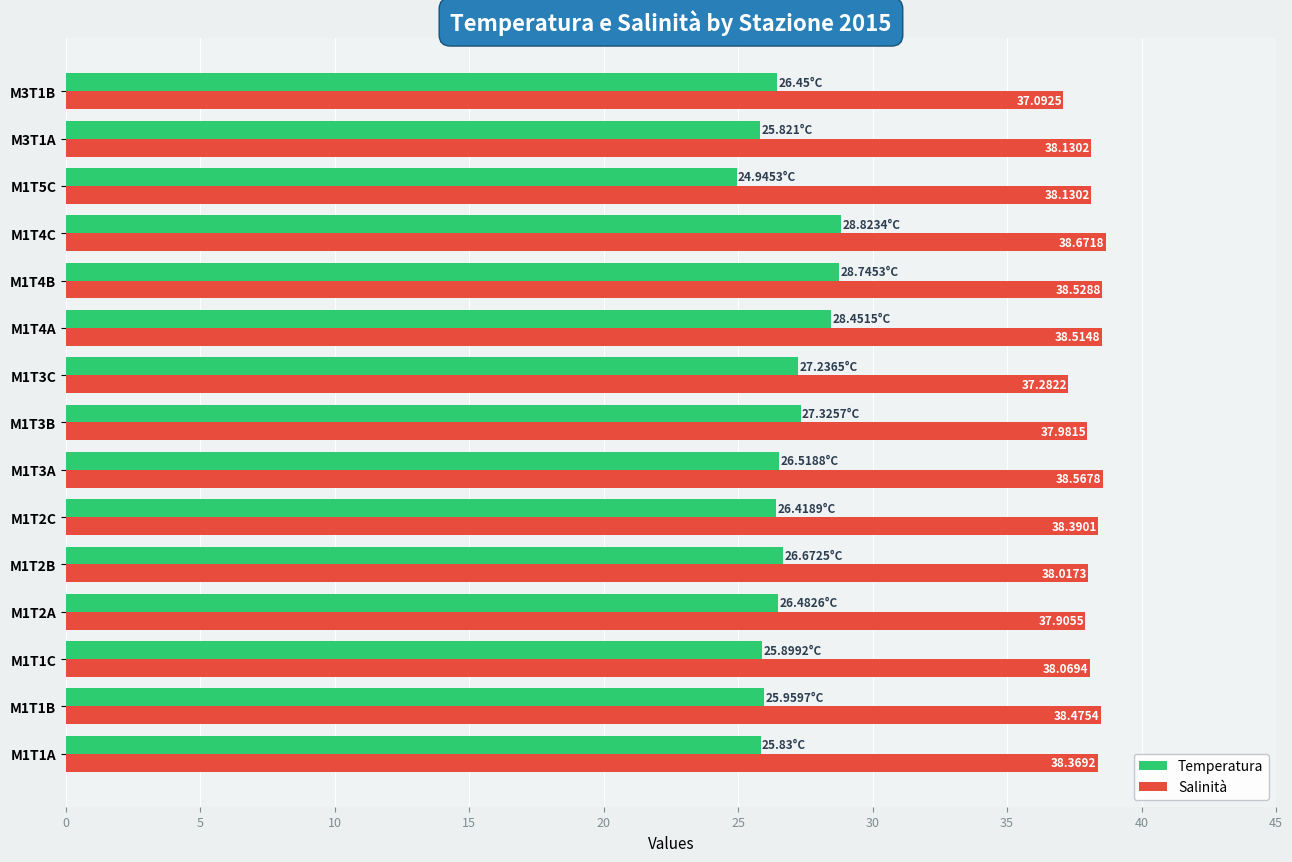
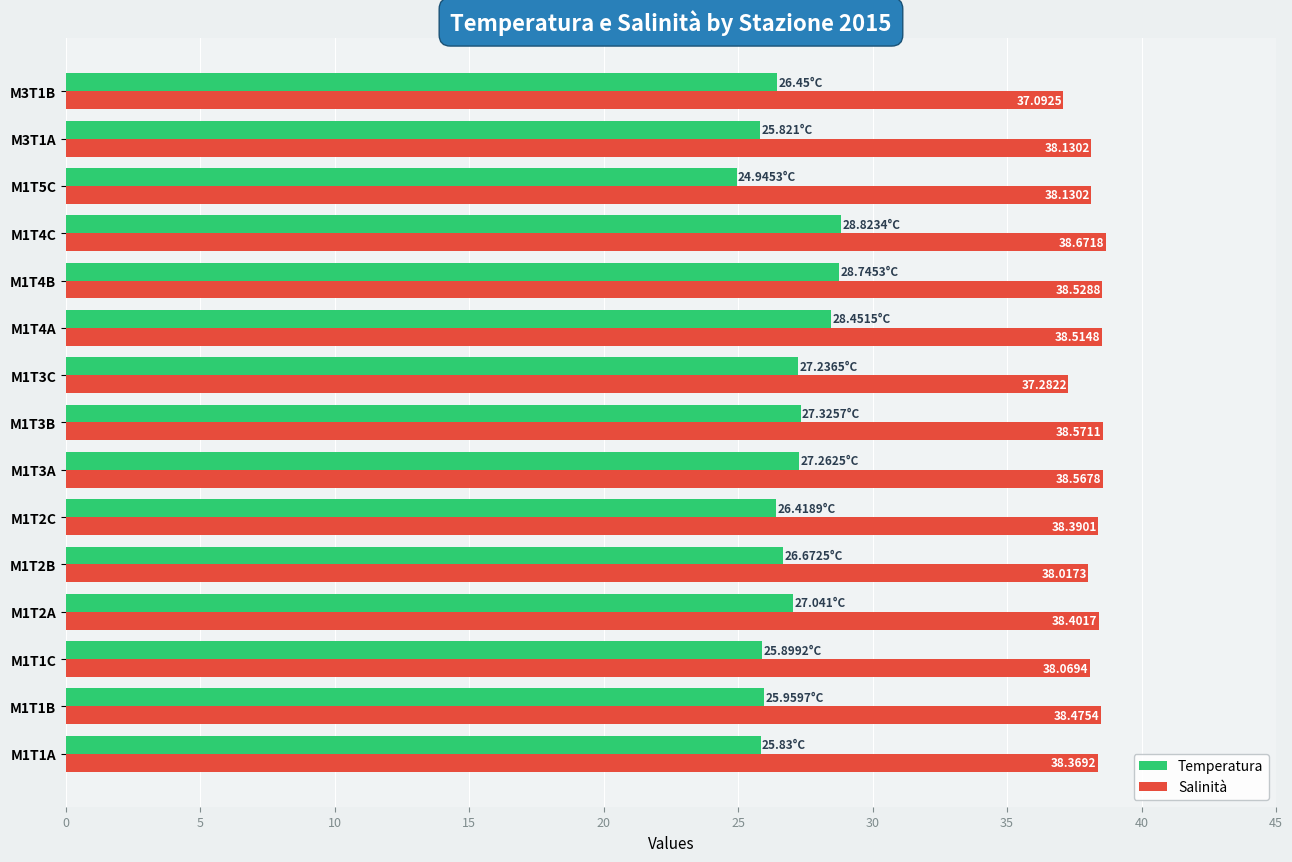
Salinità, M1T3B: 37.9815 -> 38.5711
Temperatura, M1T3A: 26.5188°C -> 27.2625°C
Temperatura, M1T2A: 26.4826°C -> 27.041°C
Salinità, M1T2A: 37.9055 -> 38.4017
